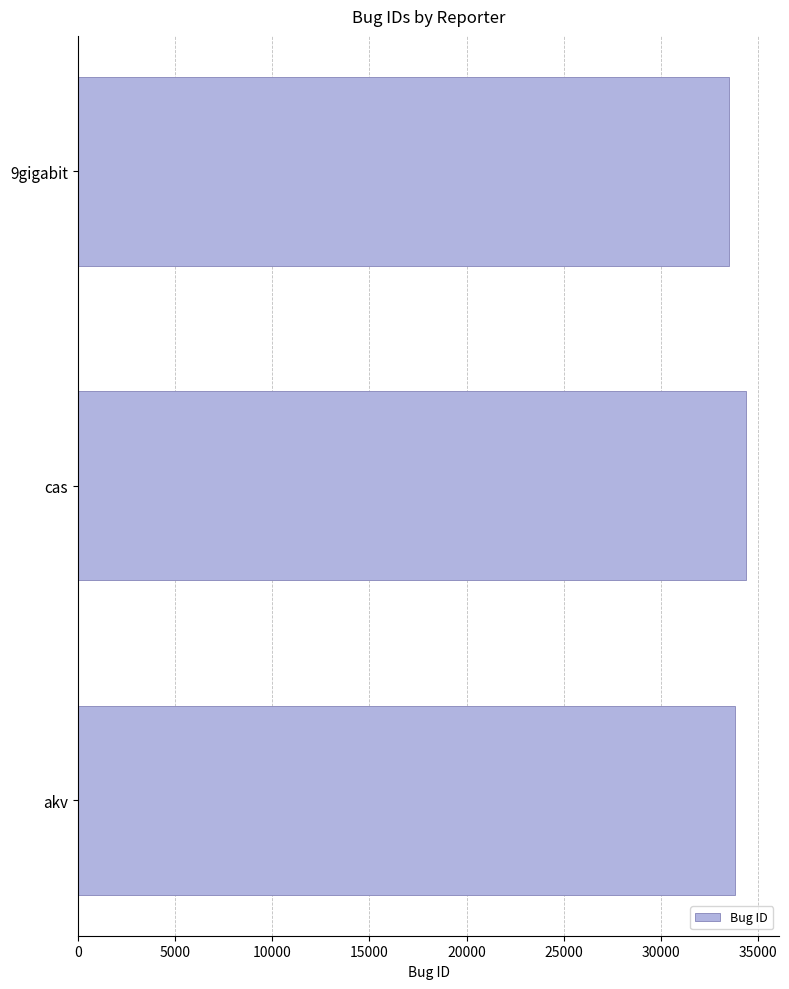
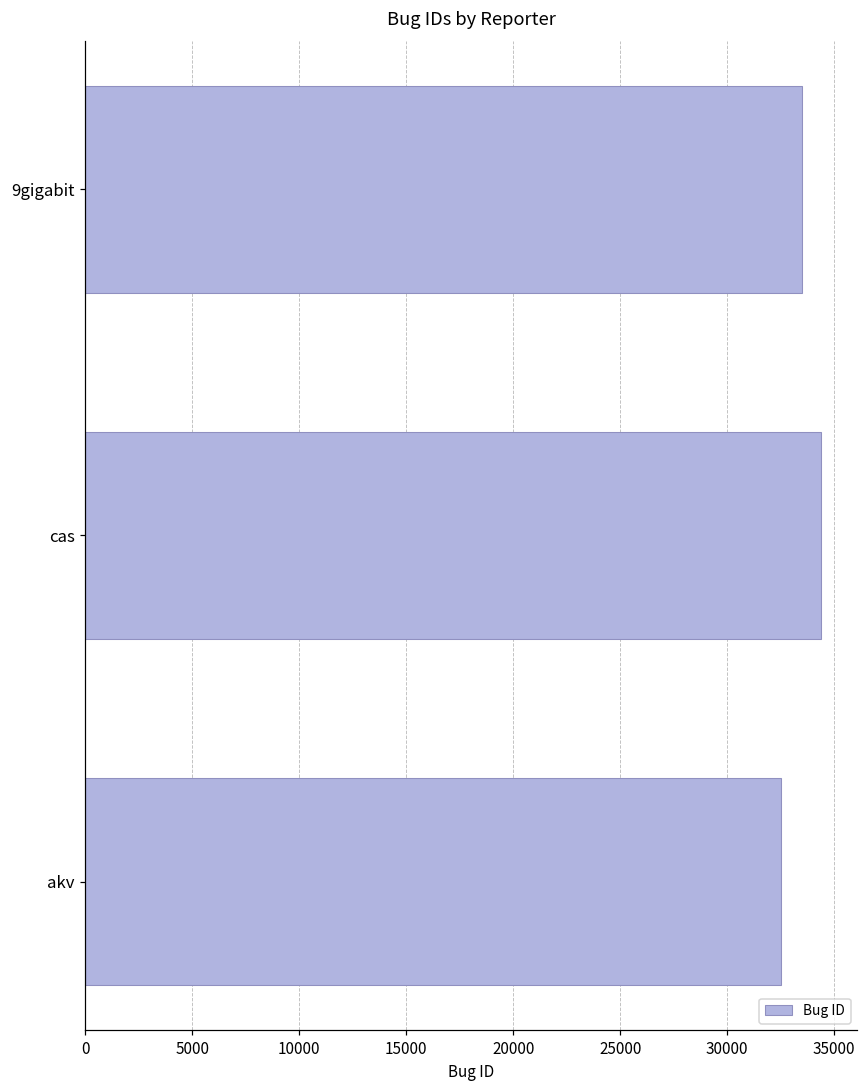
akv: 33800 -> 32500
